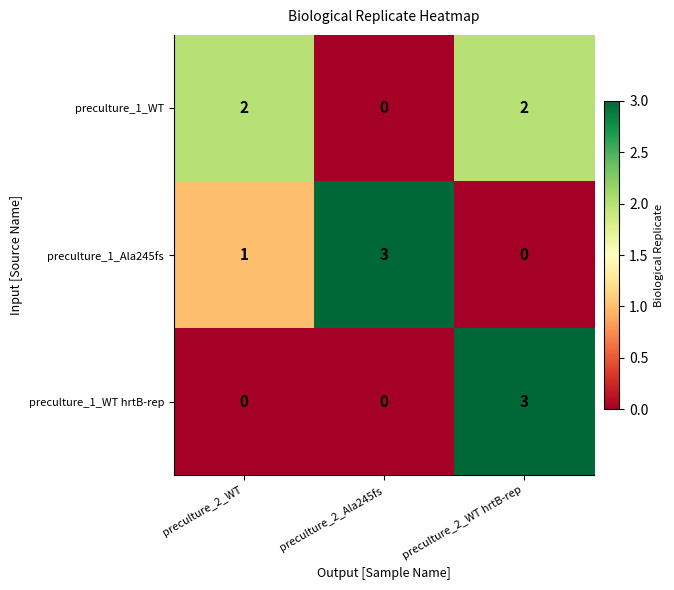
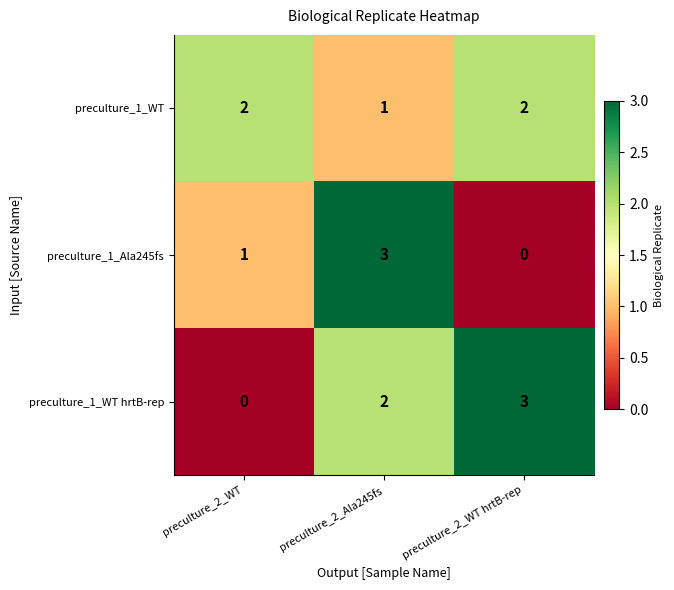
preculture_1_WT, preculture_2_Ala245fs: 0 -> 1
preculture_1_WT hrtB-rep, preculture_2_Ala245fs: 0 -> 2
